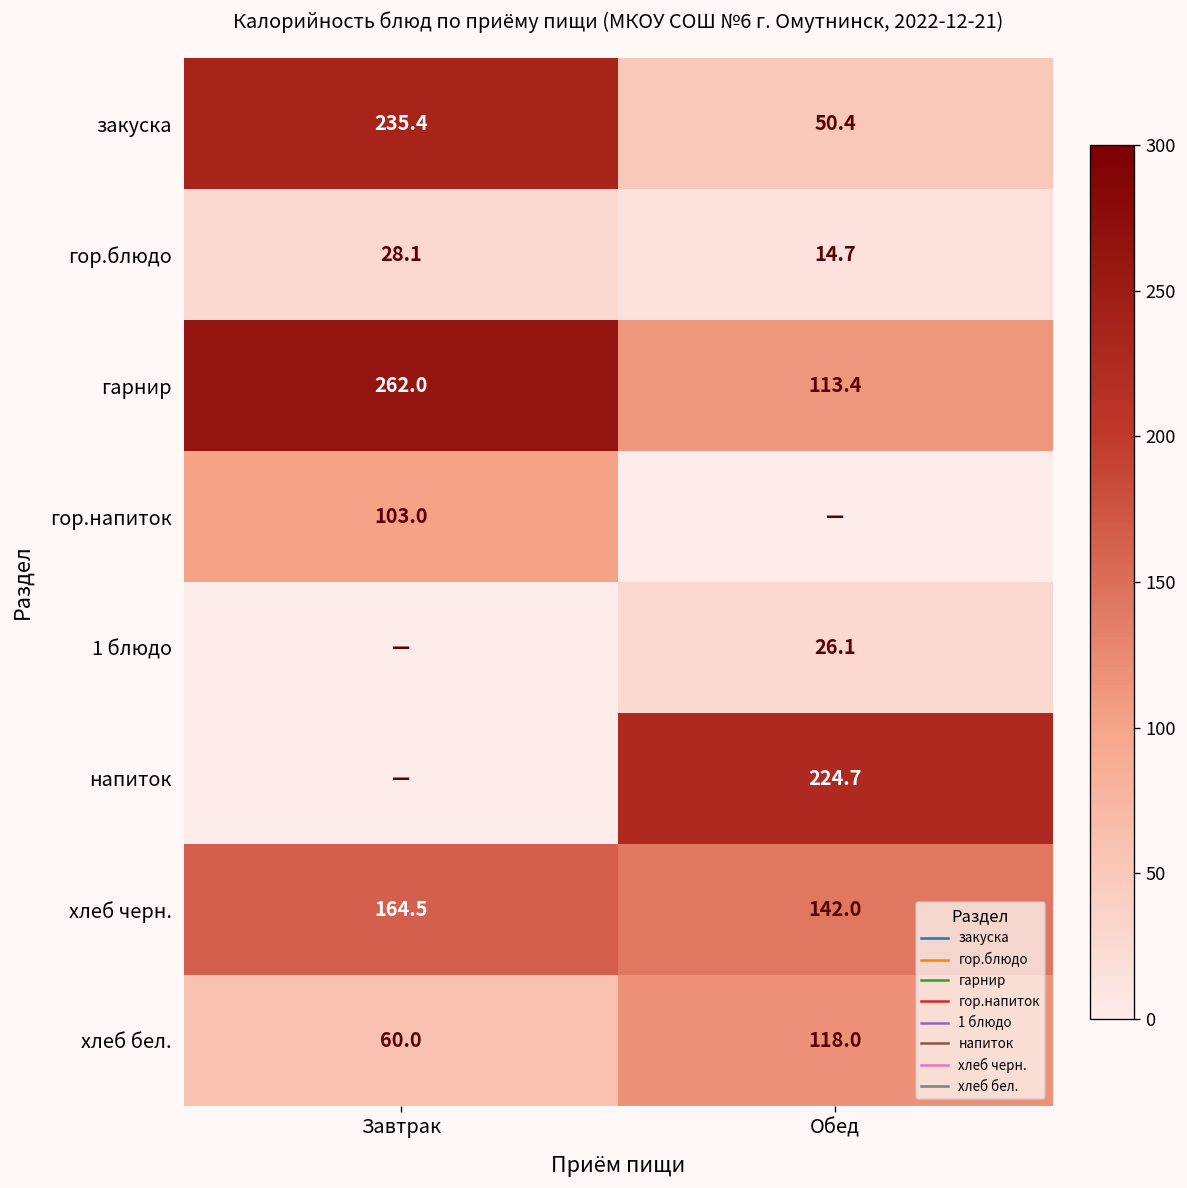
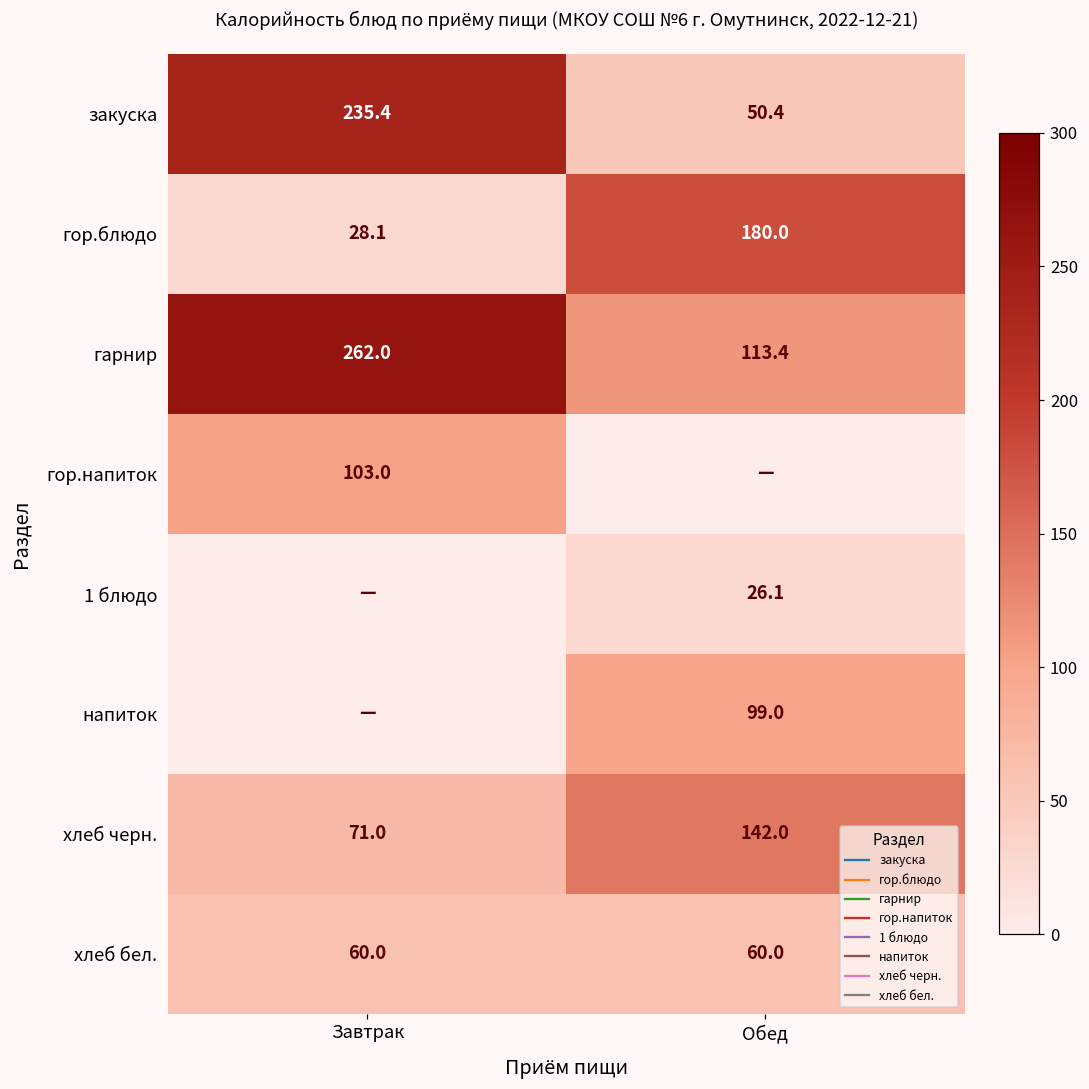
гор.блюдо, Обед: 14.7 -> 180.0
напиток, Обед: 224.7 -> 99.0
хлеб черн., Завтрак: 164.5 -> 71.0
хлеб бел., Обед: 118.0 -> 60.0
